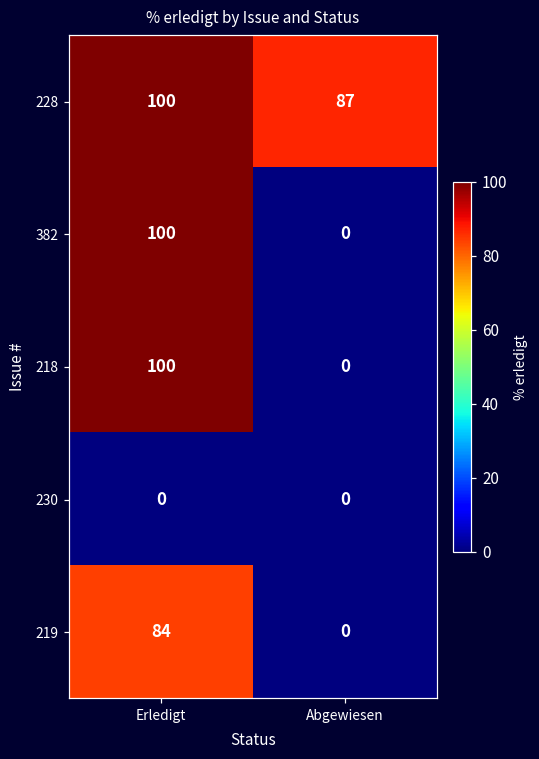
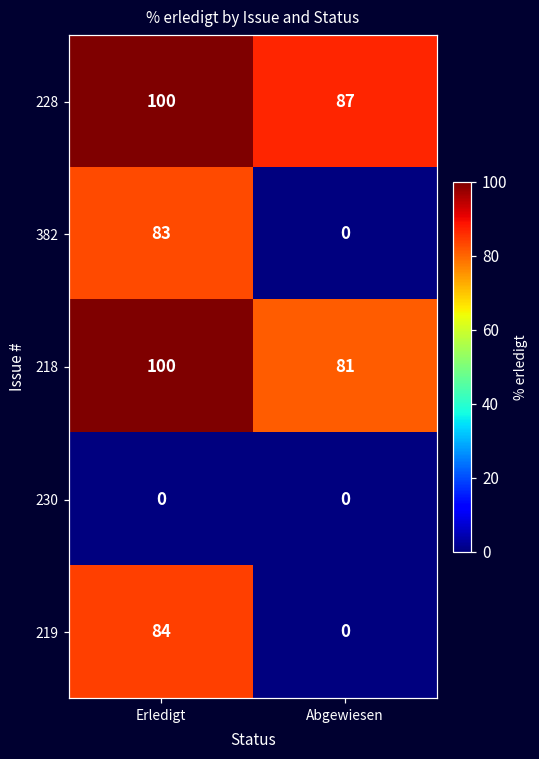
382, Erledigt: 100 -> 83
218, Abgewiesen: 0 -> 81
